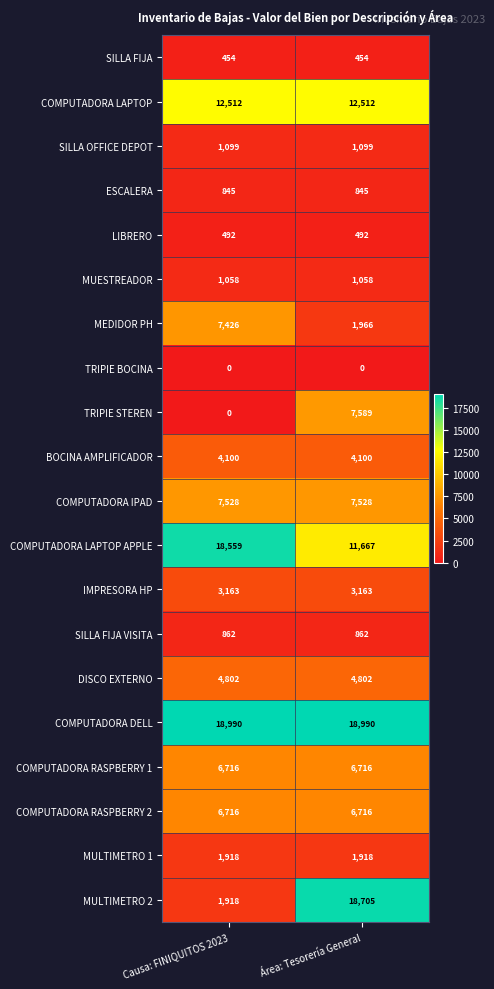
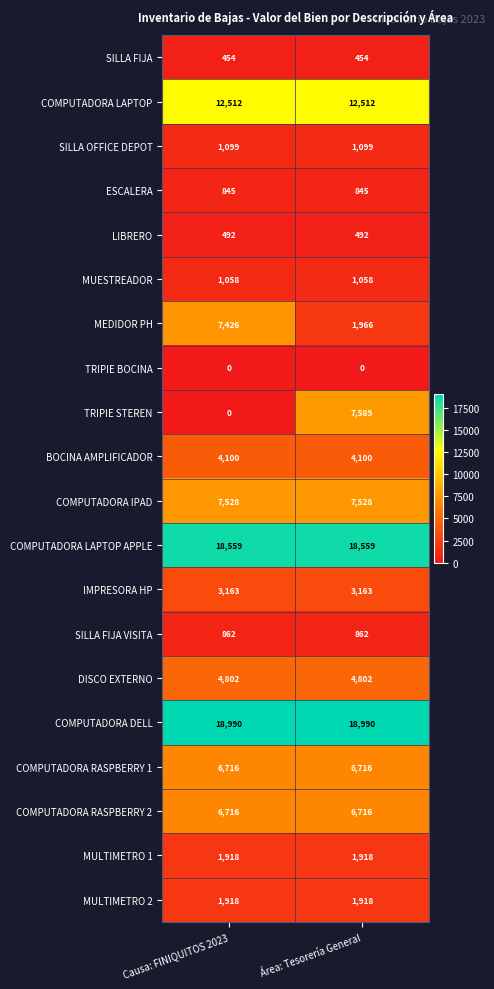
COMPUTADORA LAPTOP APPLE, Área: Tesorería General: 11,667 -> 18,559
MULTIMETRO 2, Área: Tesorería General: 18,705 -> 1,918
